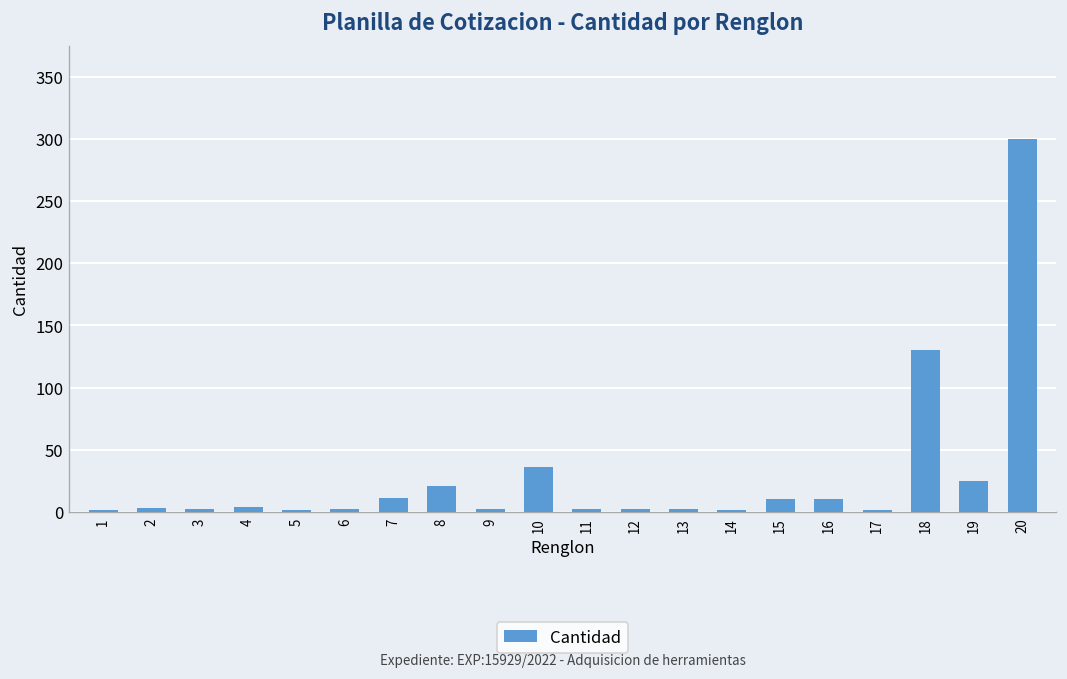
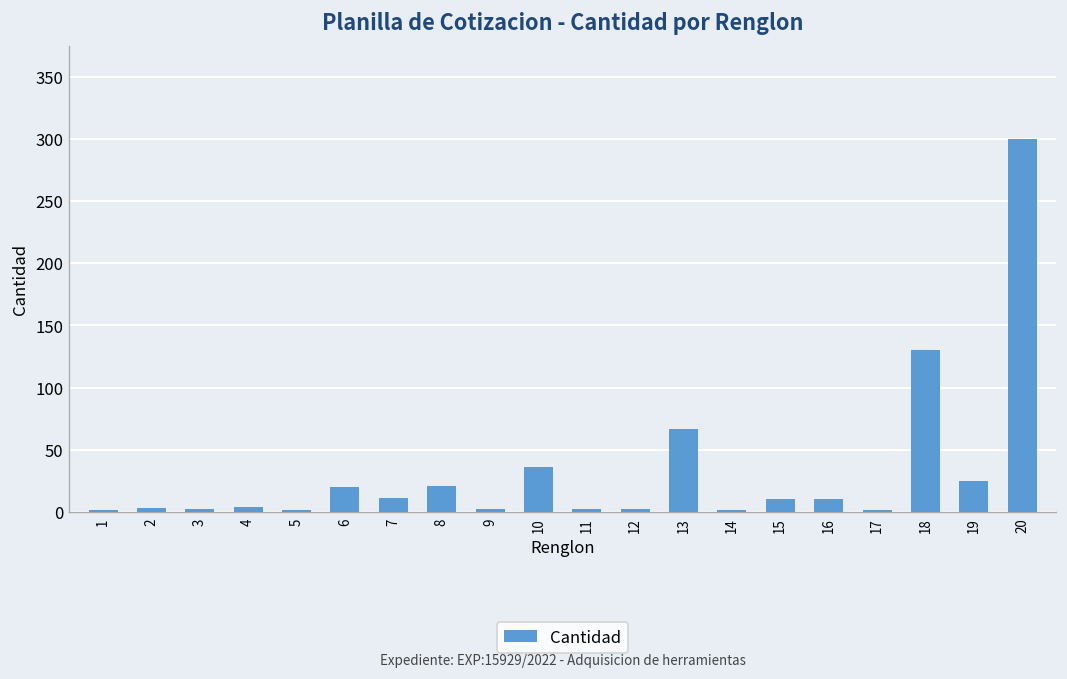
6: 2 -> 20
13: 2 -> 67
